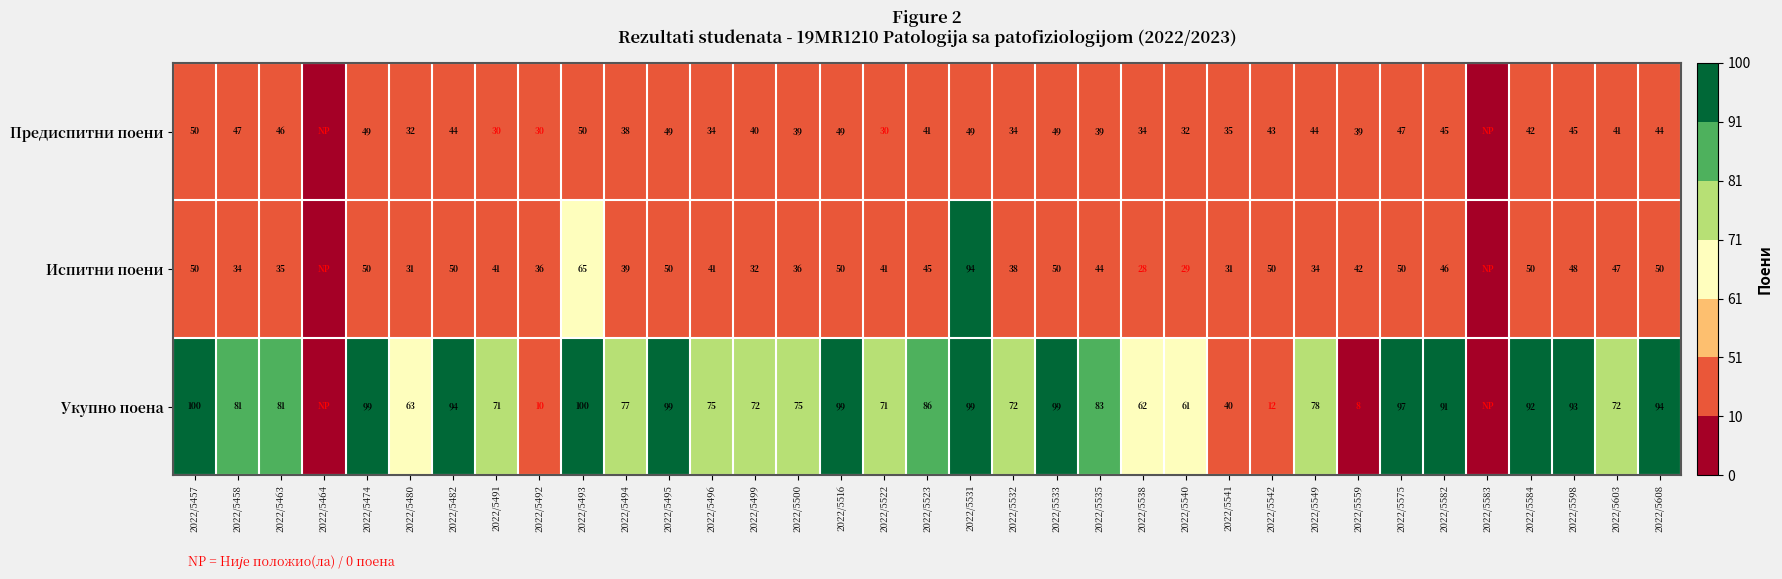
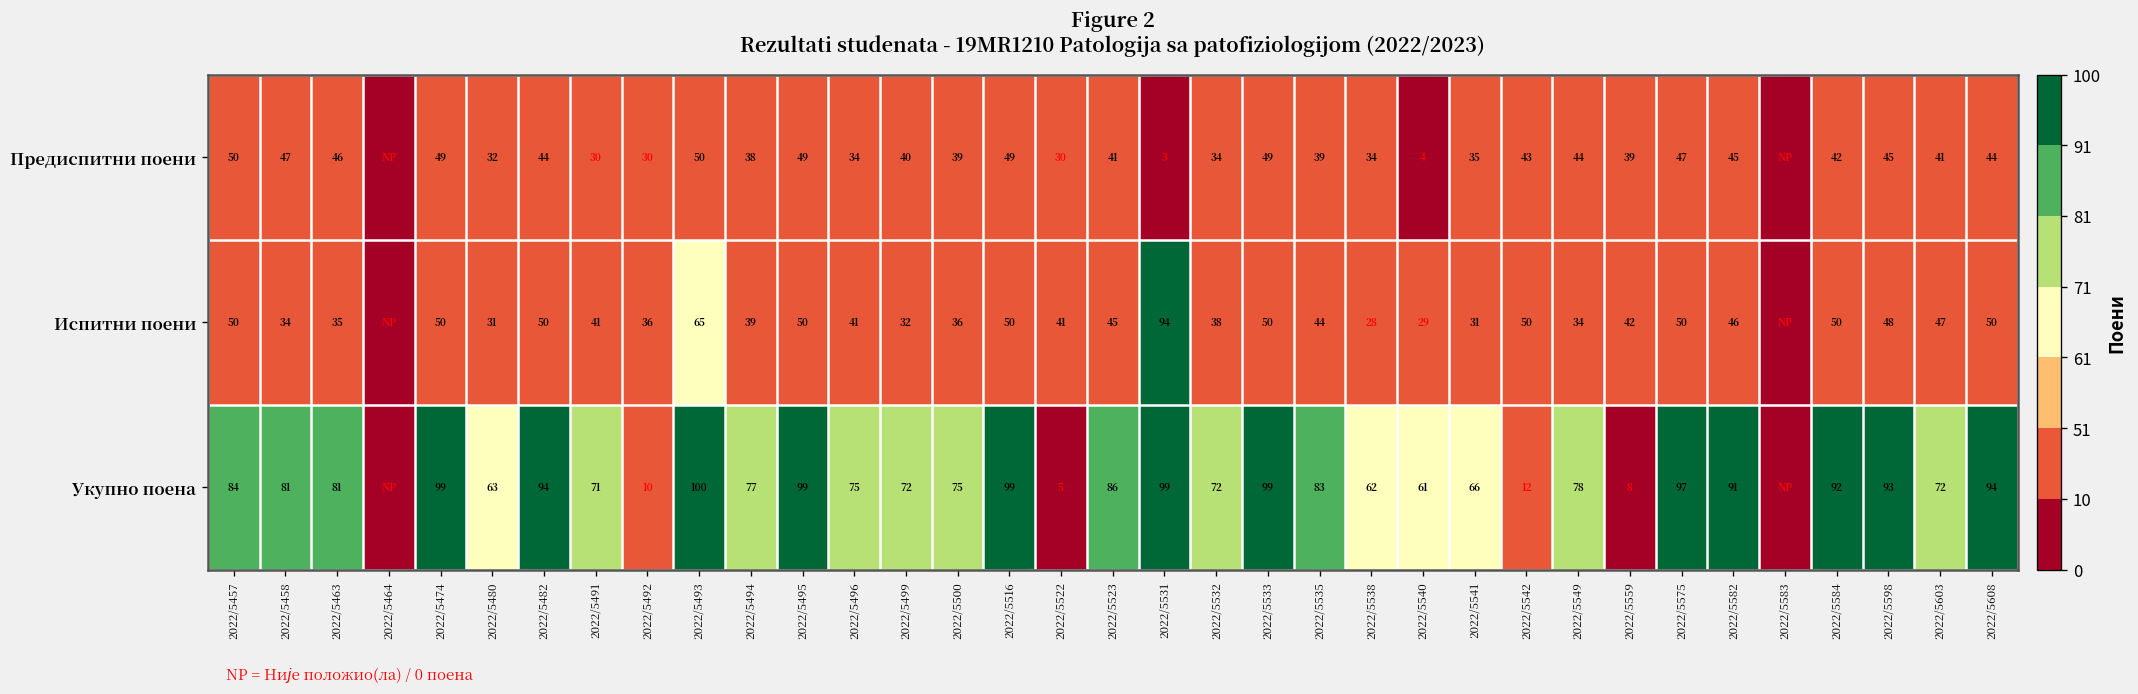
Предиспитни поени, 2022/5531: 49 -> 3
Предиспитни поени, 2022/5540: 32 -> 4
Укупно поена, 2022/5457: 100 -> 84
Укупно поена, 2022/5522: 71 -> 5
Укупно поена, 2022/5541: 40 -> 66
